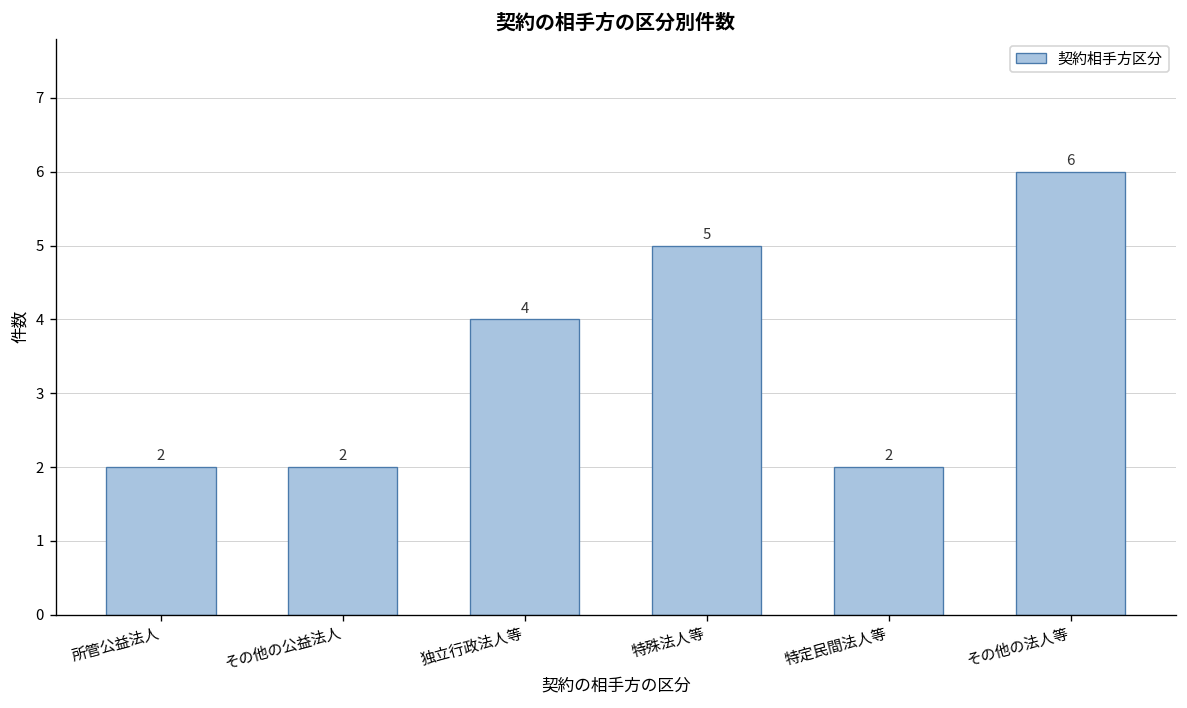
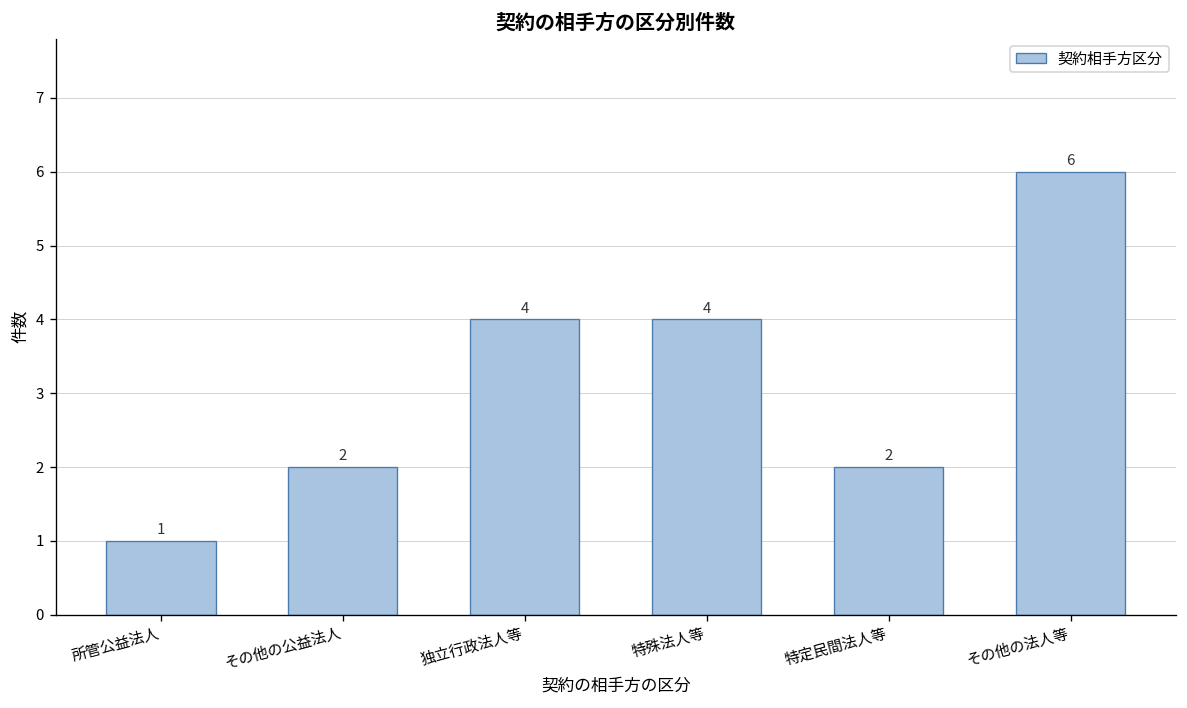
所管公益法人: 2 -> 1
特殊法人等: 5 -> 4
